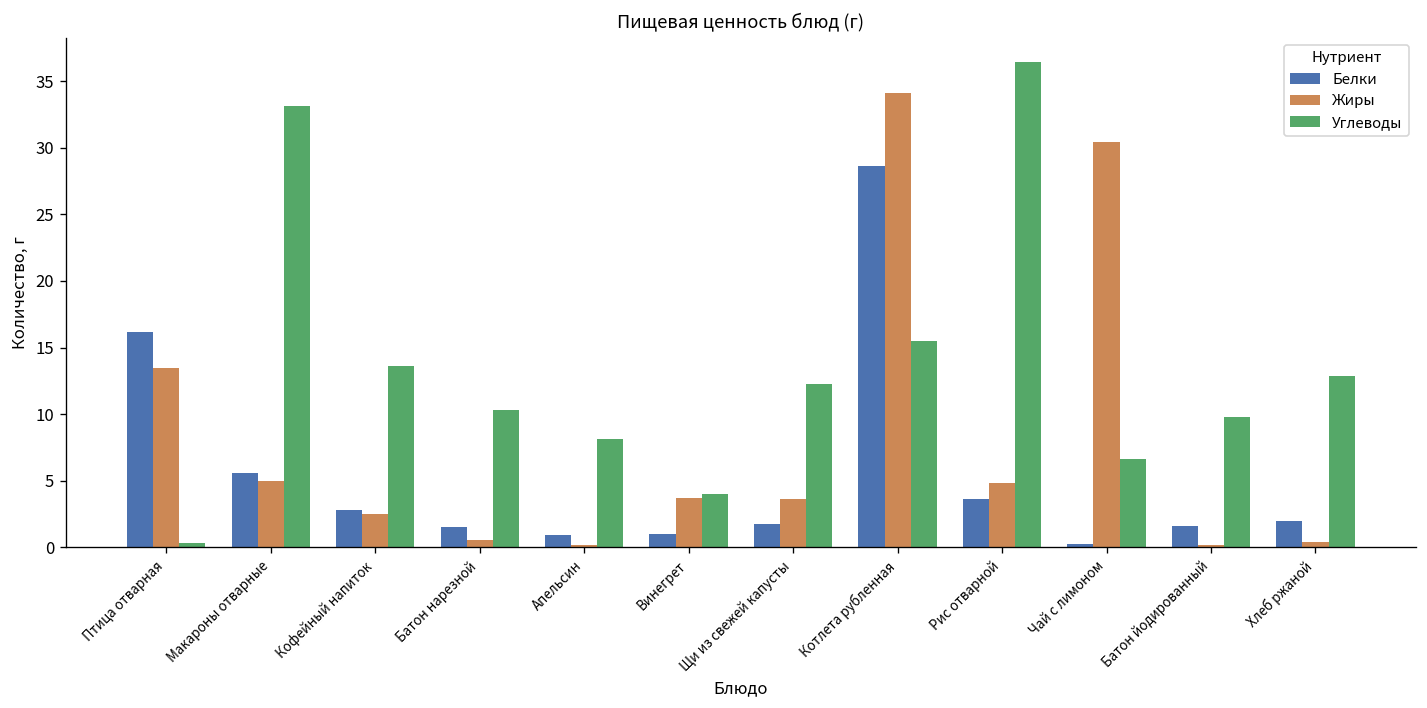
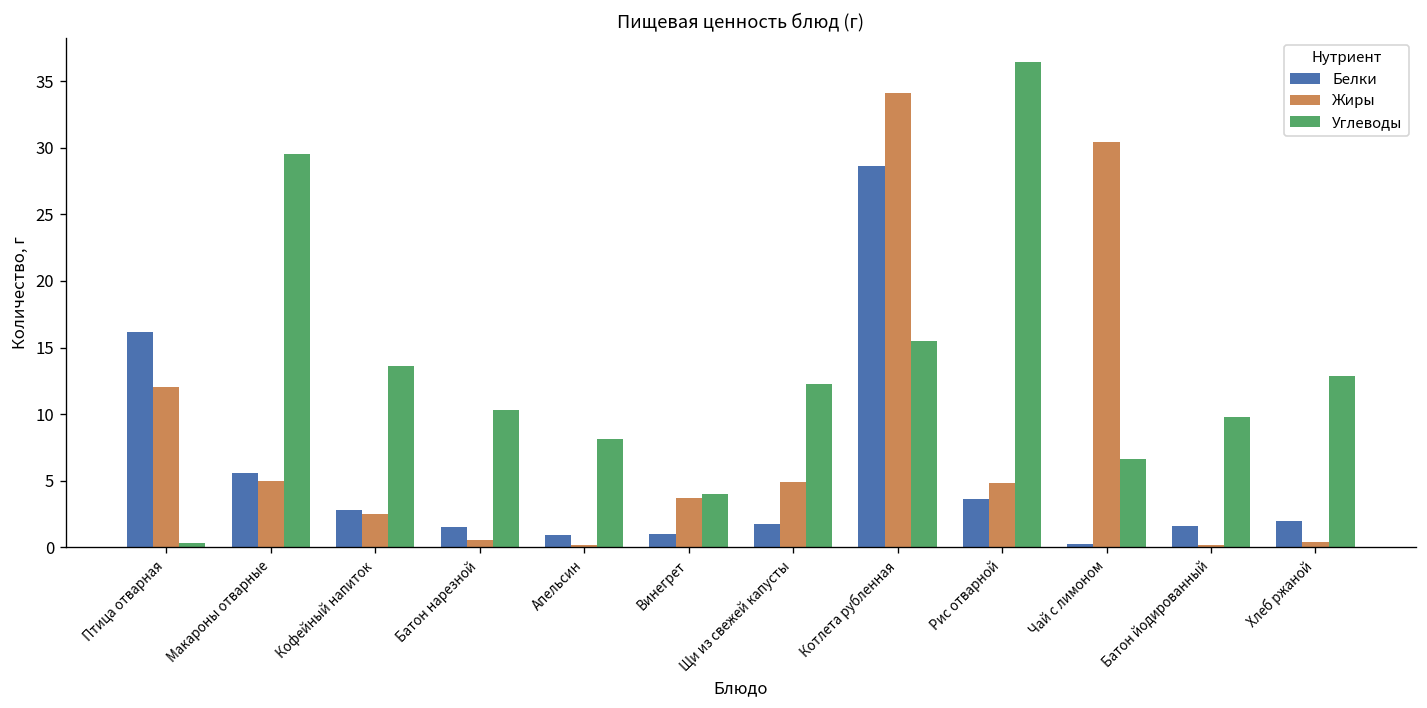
Жиры, Птица отварная: 13.5 -> 12.0
Углеводы, Макароны отварные: 33.2 -> 29.6
Жиры, Щи из свежей капусты: 3.6 -> 4.9
